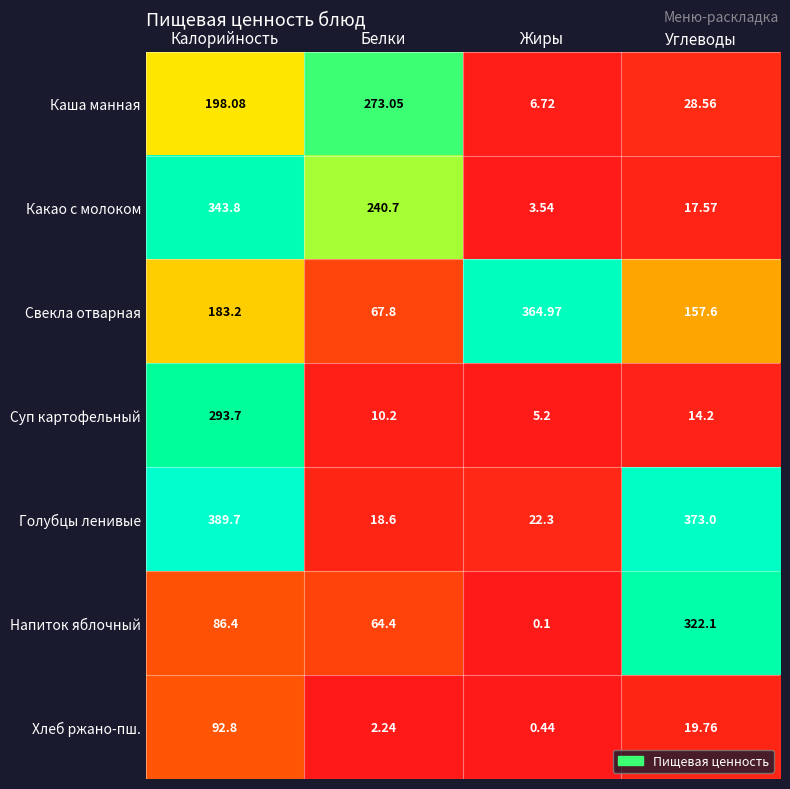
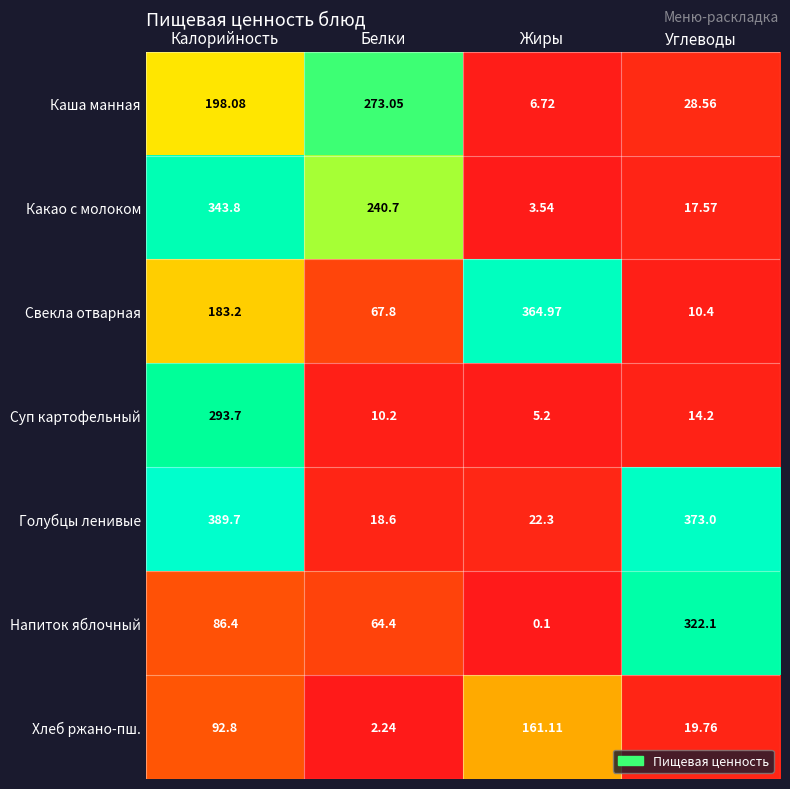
Свекла отварная, Углеводы: 157.6 -> 10.4
Хлеб ржано-пш., Жиры: 0.44 -> 161.11
